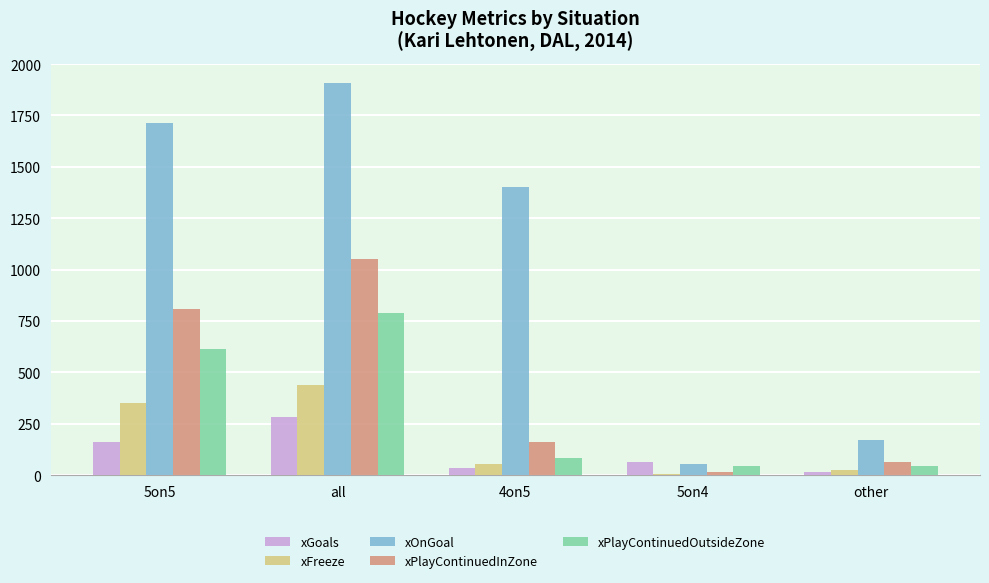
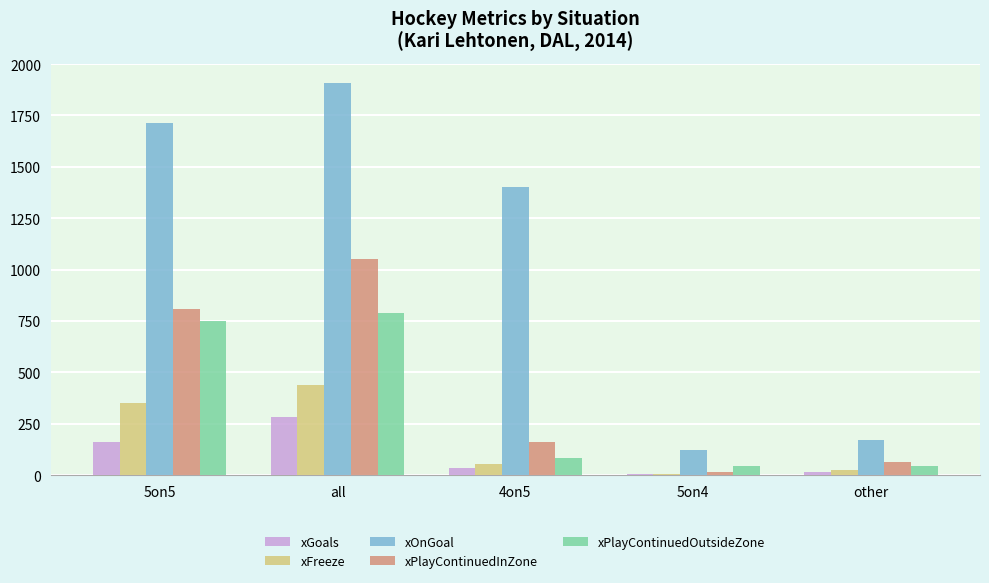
xPlayContinuedOutsideZone, 5on5: 610 -> 750
xGoals, 5on4: 70 -> 10
xOnGoal, 5on4: 60 -> 120
